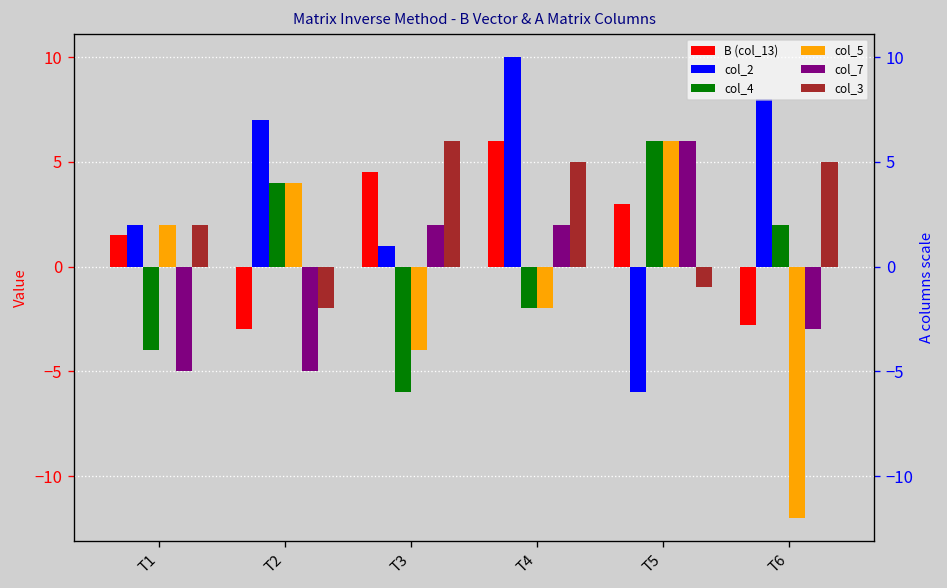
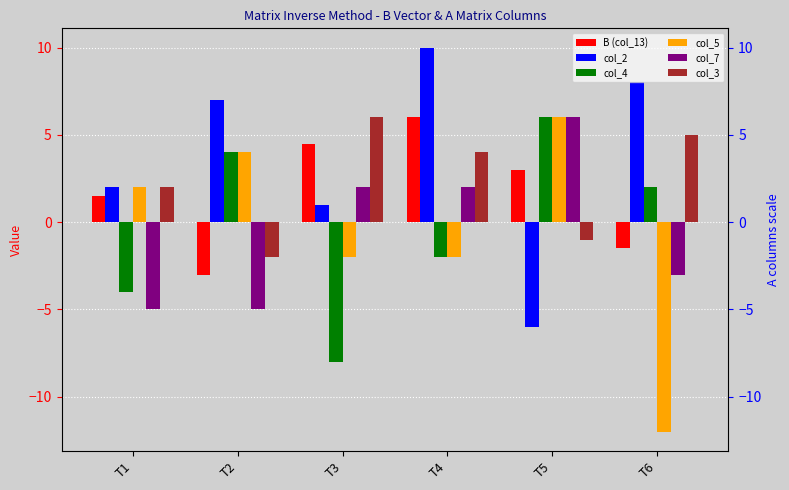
col_4, T3: -6 -> -8
col_5, T3: -4 -> -2
col_3, T4: 5 -> 4
B (col_13), T6: -2.8 -> -1.5
